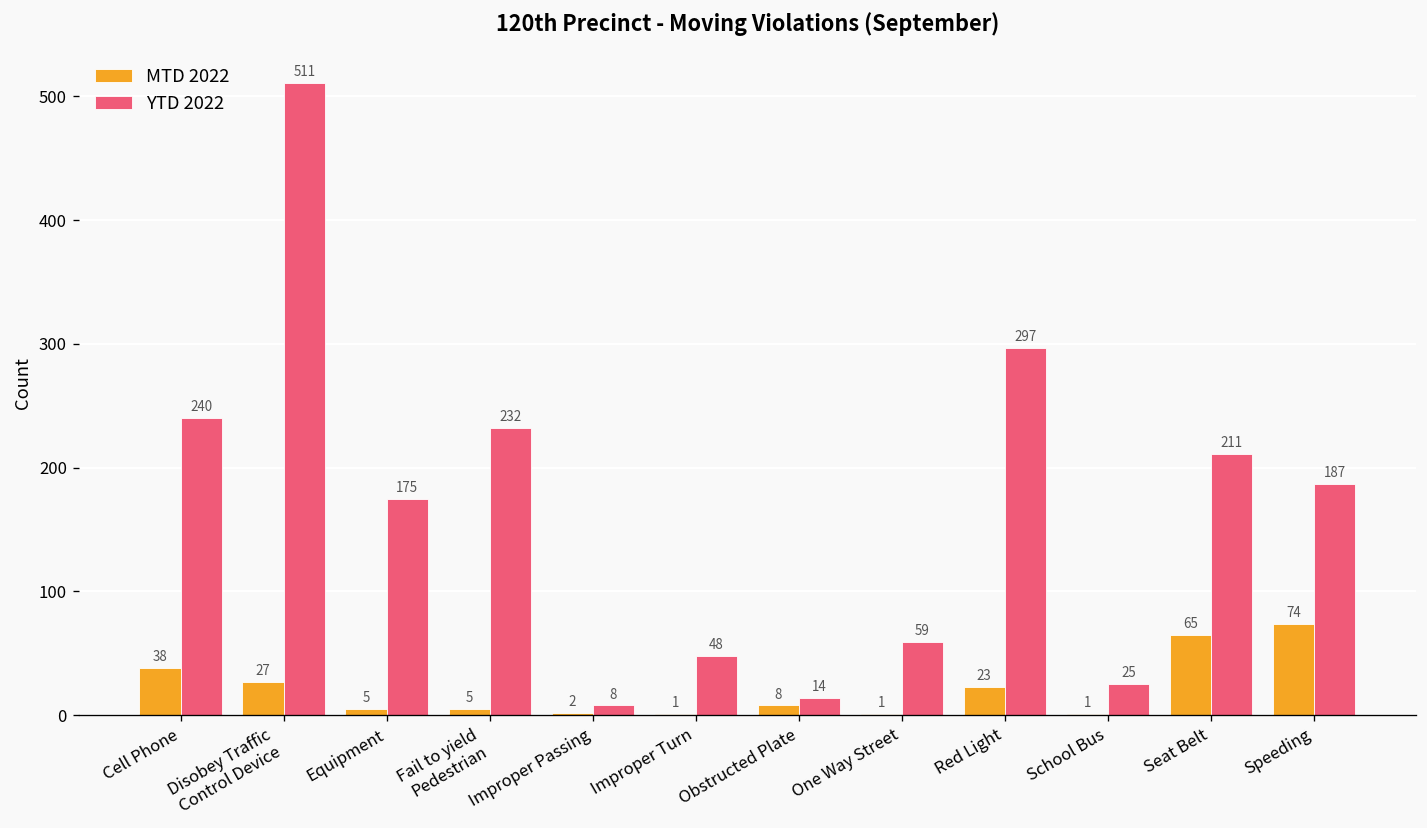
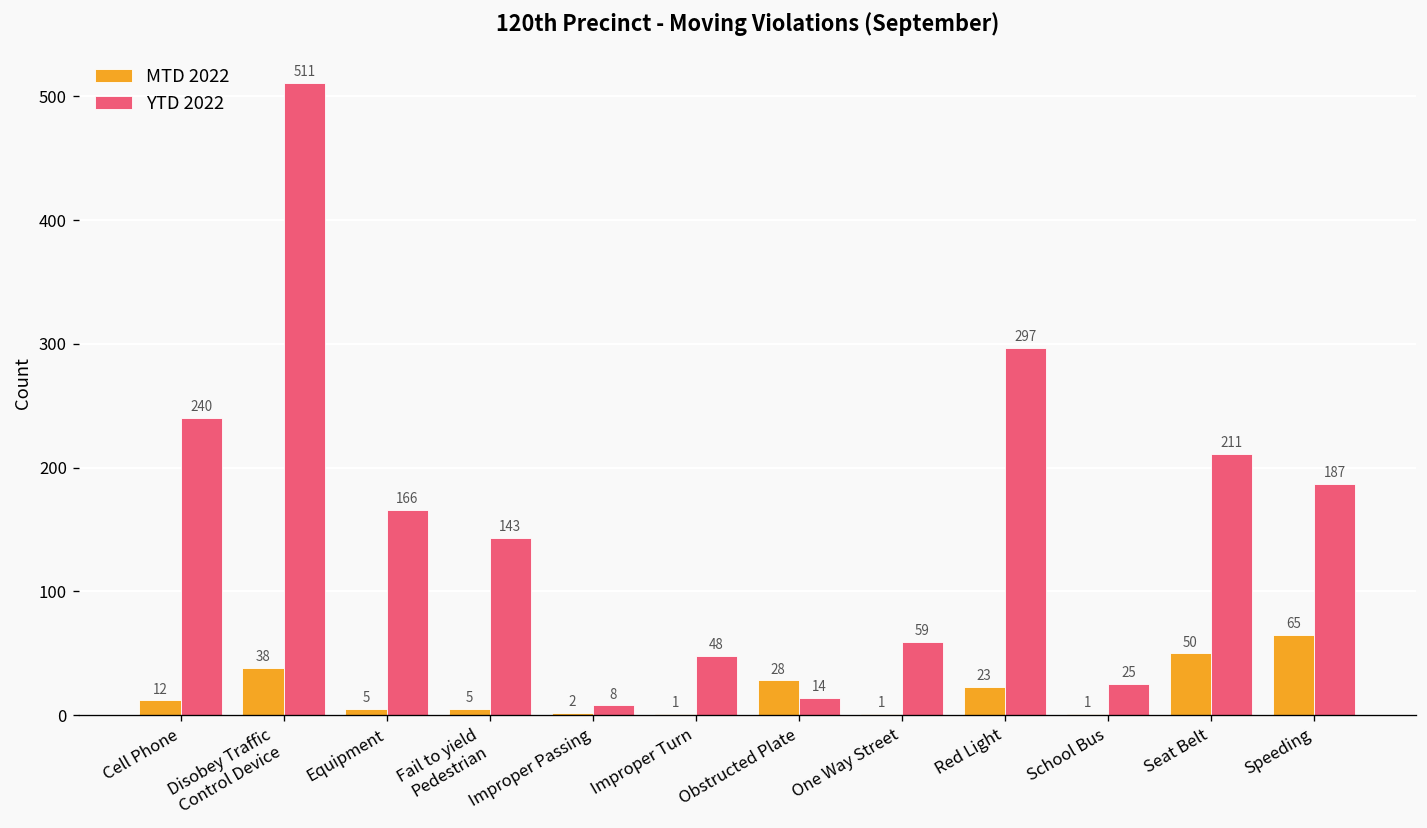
MTD 2022, Cell Phone: 38 -> 12
MTD 2022, Disobey Traffic Control Device: 27 -> 38
YTD 2022, Equipment: 175 -> 166
YTD 2022, Fail to yield Pedestrian: 232 -> 143
MTD 2022, Obstructed Plate: 8 -> 28
MTD 2022, Seat Belt: 65 -> 50
MTD 2022, Speeding: 74 -> 65
